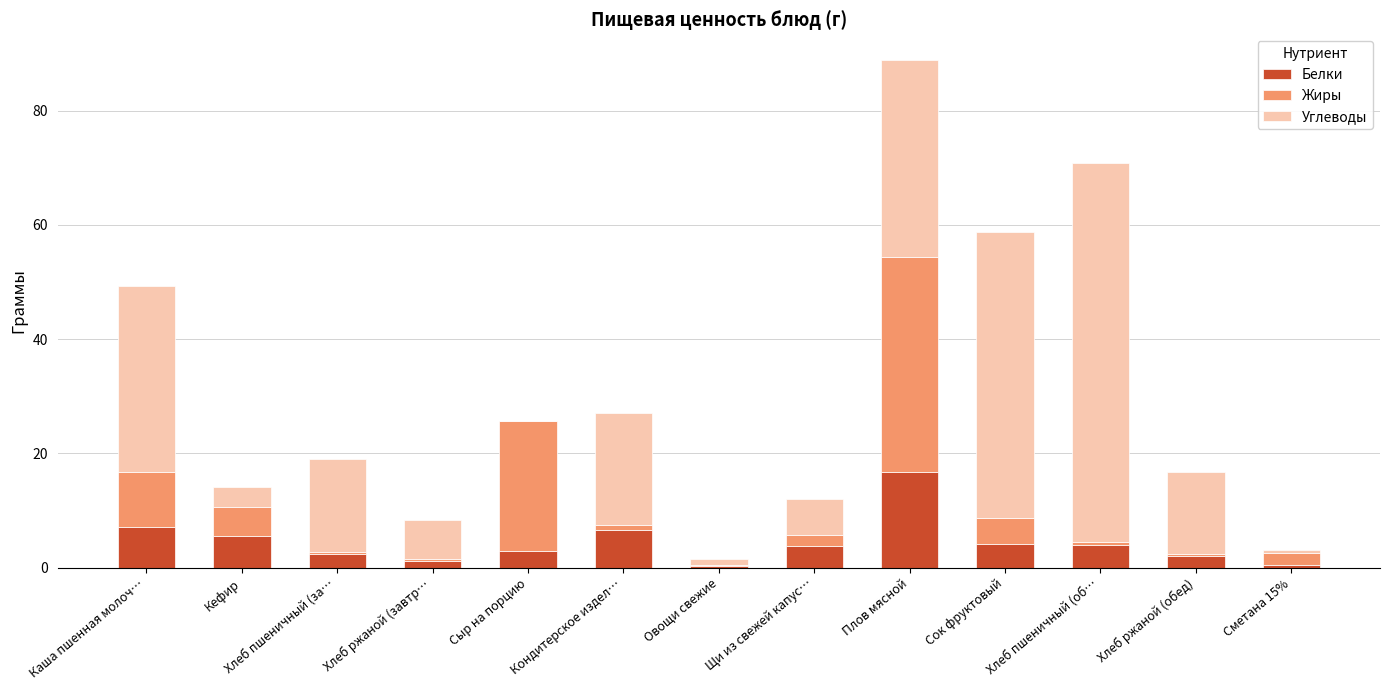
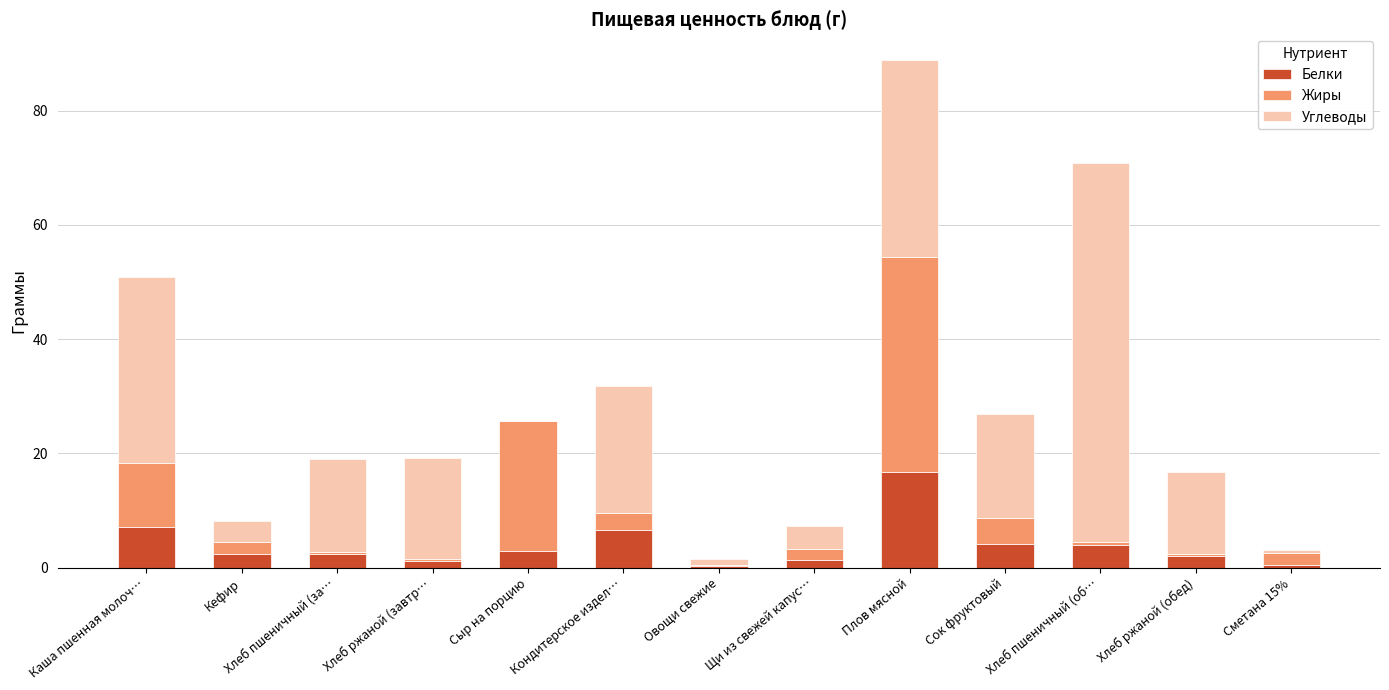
Жиры, Каша пшенная молоч…: 10 -> 11
Белки, Кефир: 6 -> 2
Жиры, Кефир: 5 -> 2
Углеводы, Хлеб ржаной (завтр…: 7 -> 18
Жиры, Кондитерское издел…: 1 -> 3
Углеводы, Кондитерское издел…: 20 -> 22
Белки, Щи из свежей капус…: 4 -> 1
Углеводы, Щи из свежей капус…: 6 -> 4
Углеводы, Сок фруктовый: 50 -> 18
